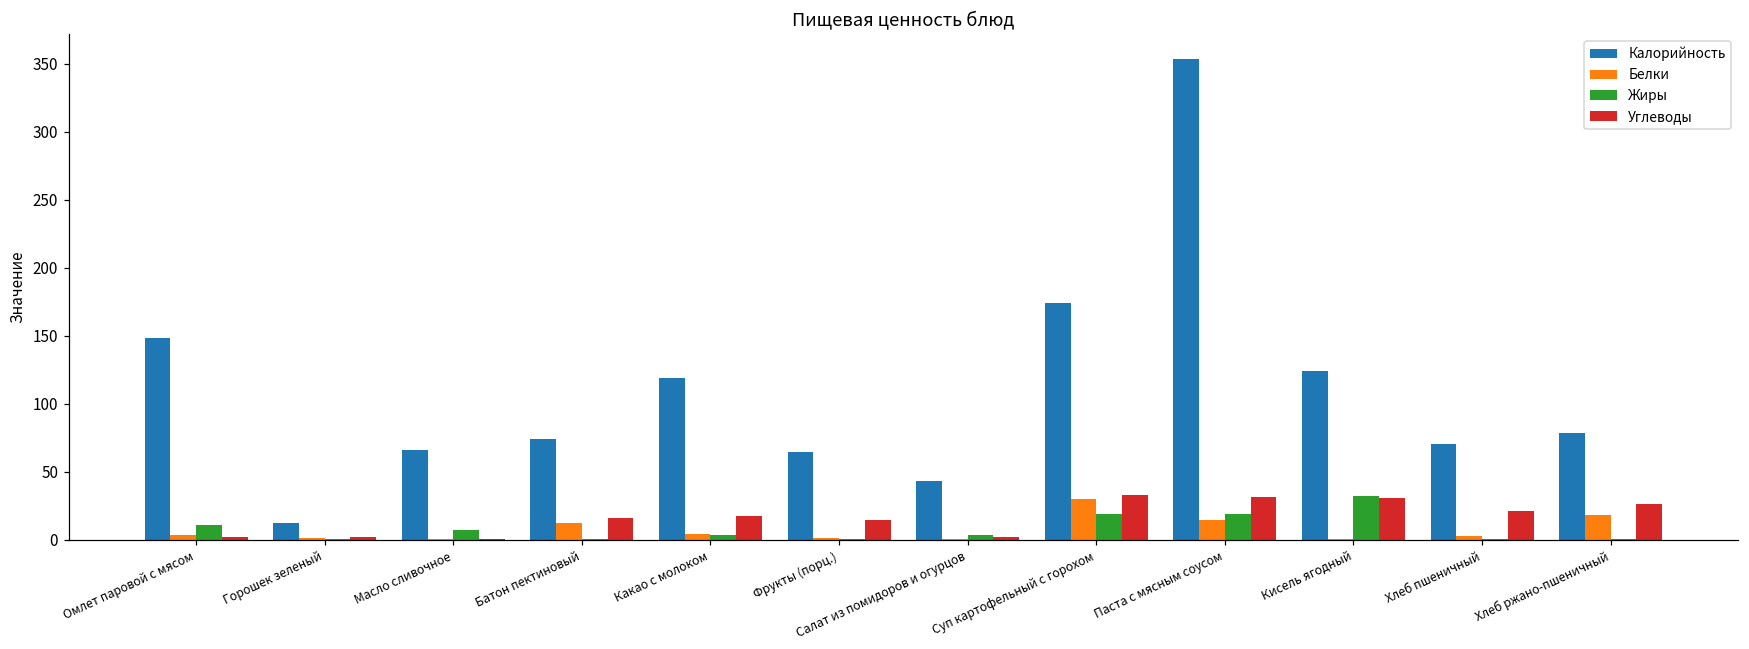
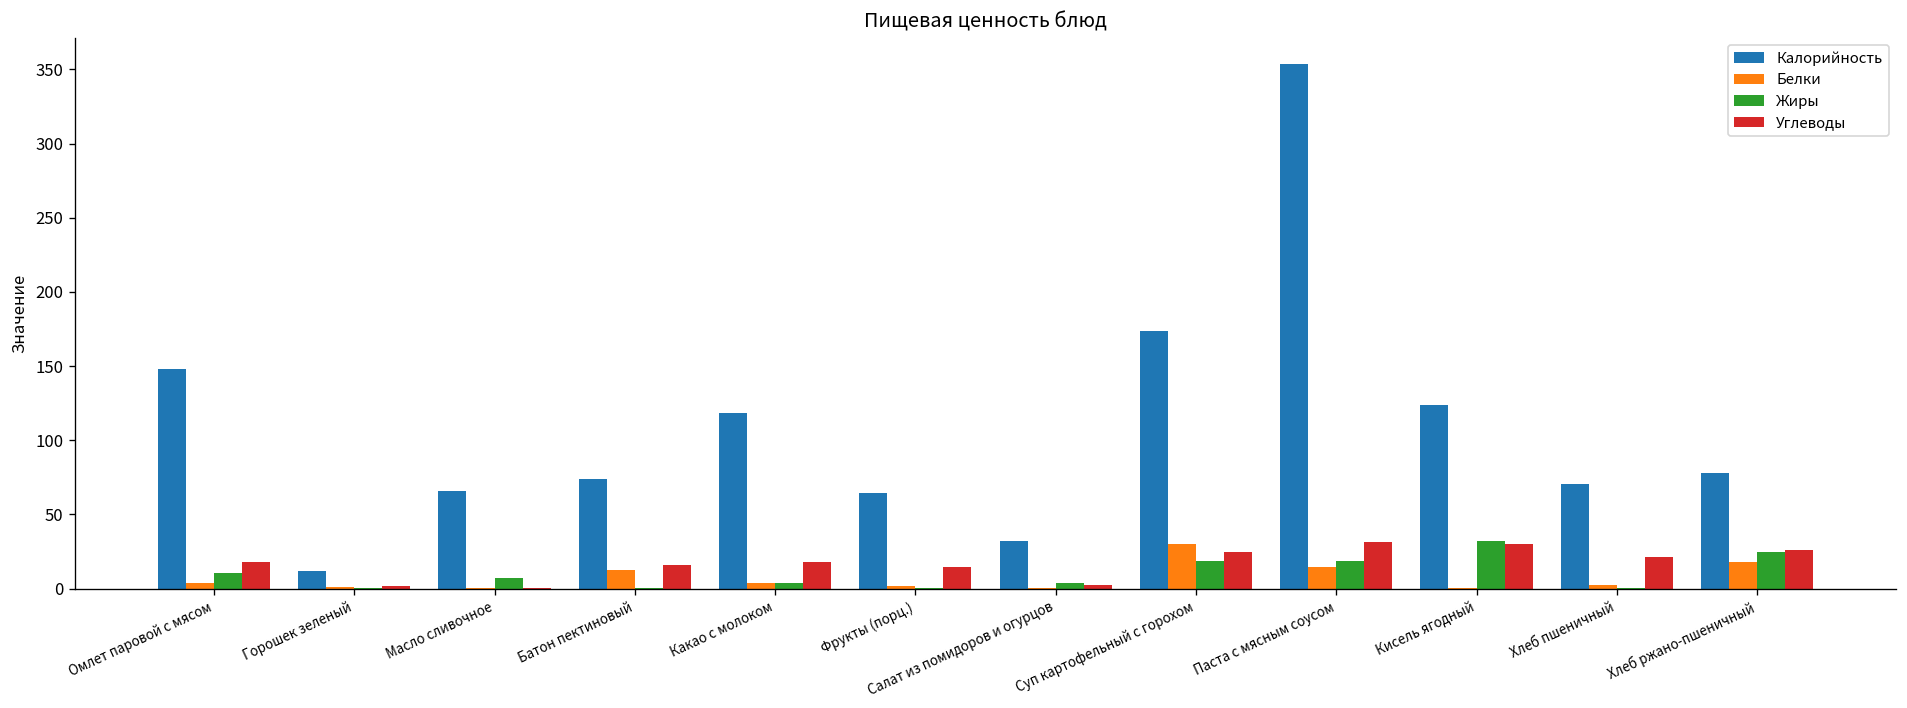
Углеводы, Омлет паровой с мясом: 2 -> 18
Калорийность, Салат из помидоров и огурцов: 43 -> 32
Углеводы, Суп картофельный с горохом: 33 -> 25
Жиры, Хлеб ржано-пшеничный: 1 -> 25
